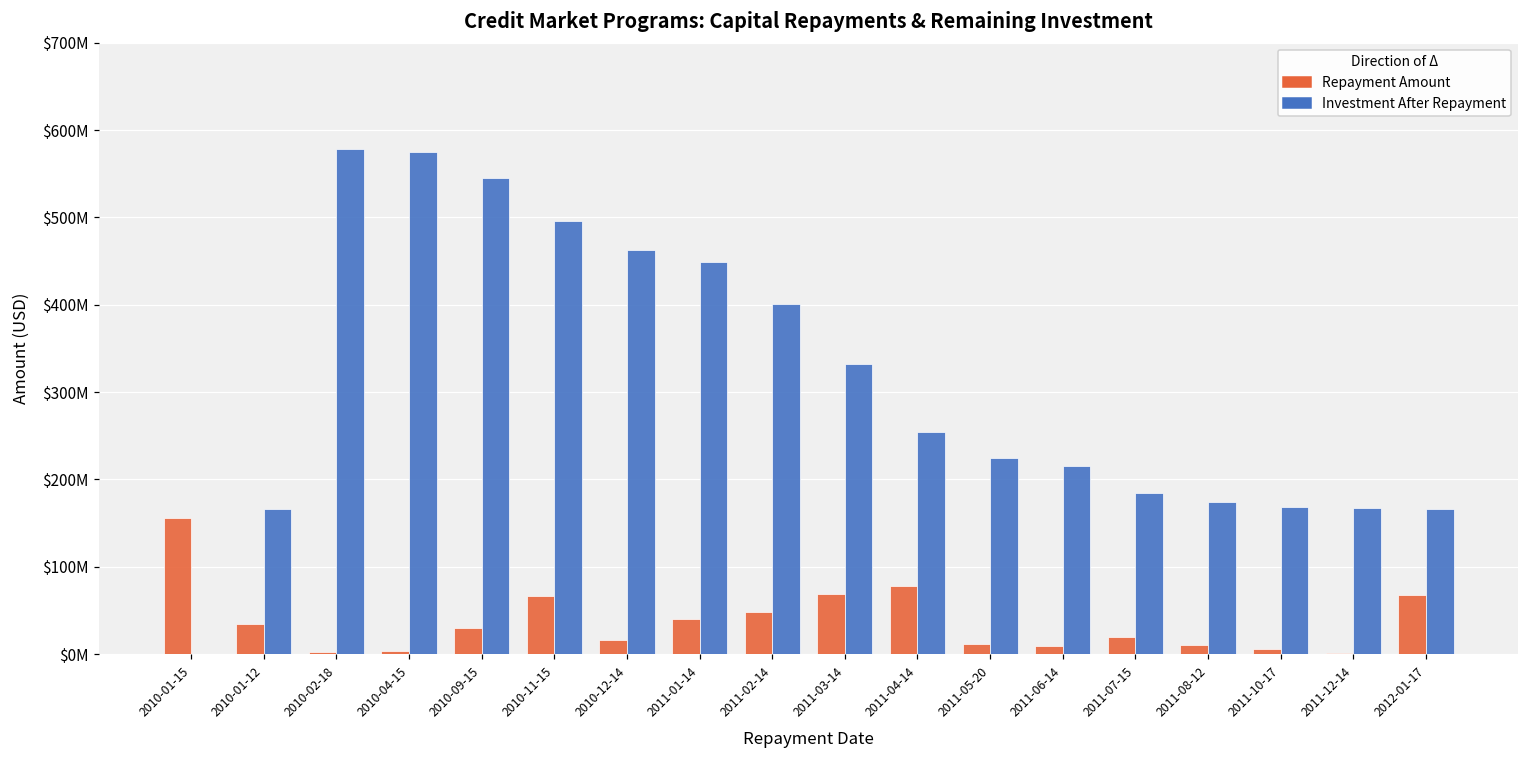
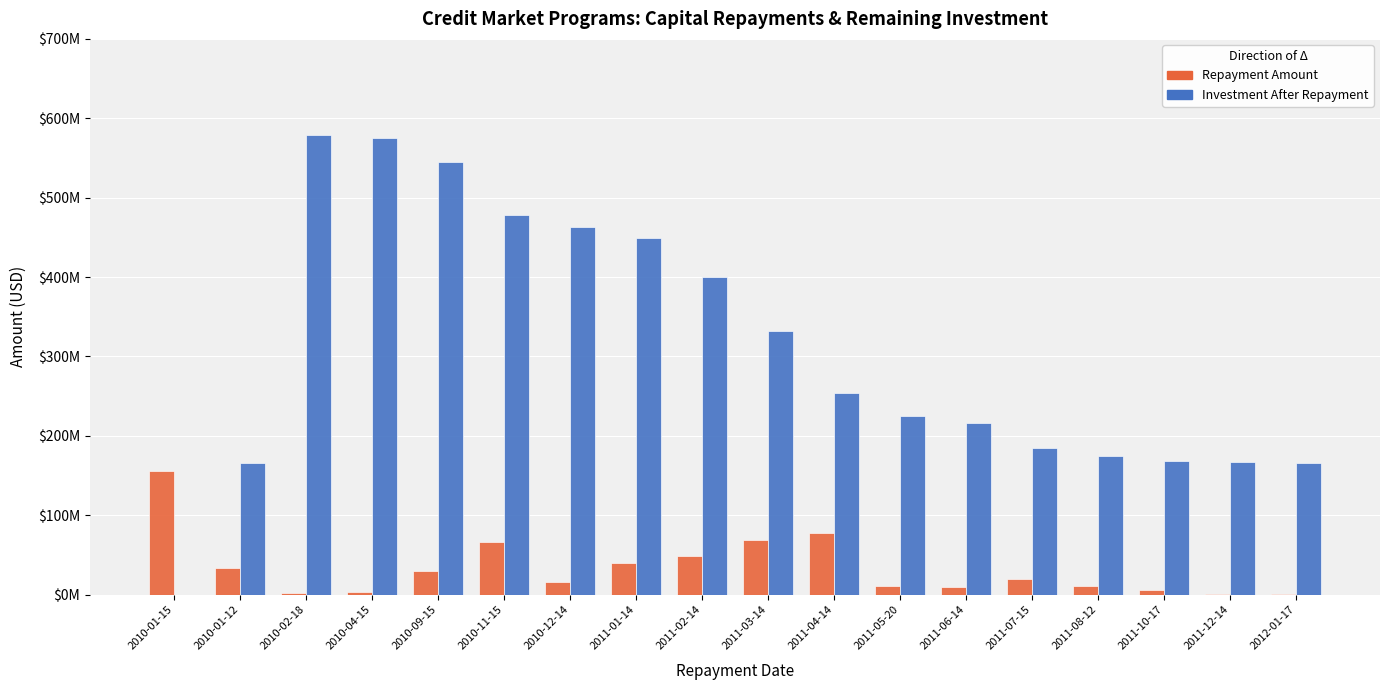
Investment After Repayment, 2010-11-15: $500000000 -> $480000000
Repayment Amount, 2012-01-17: $70000000 -> $0
